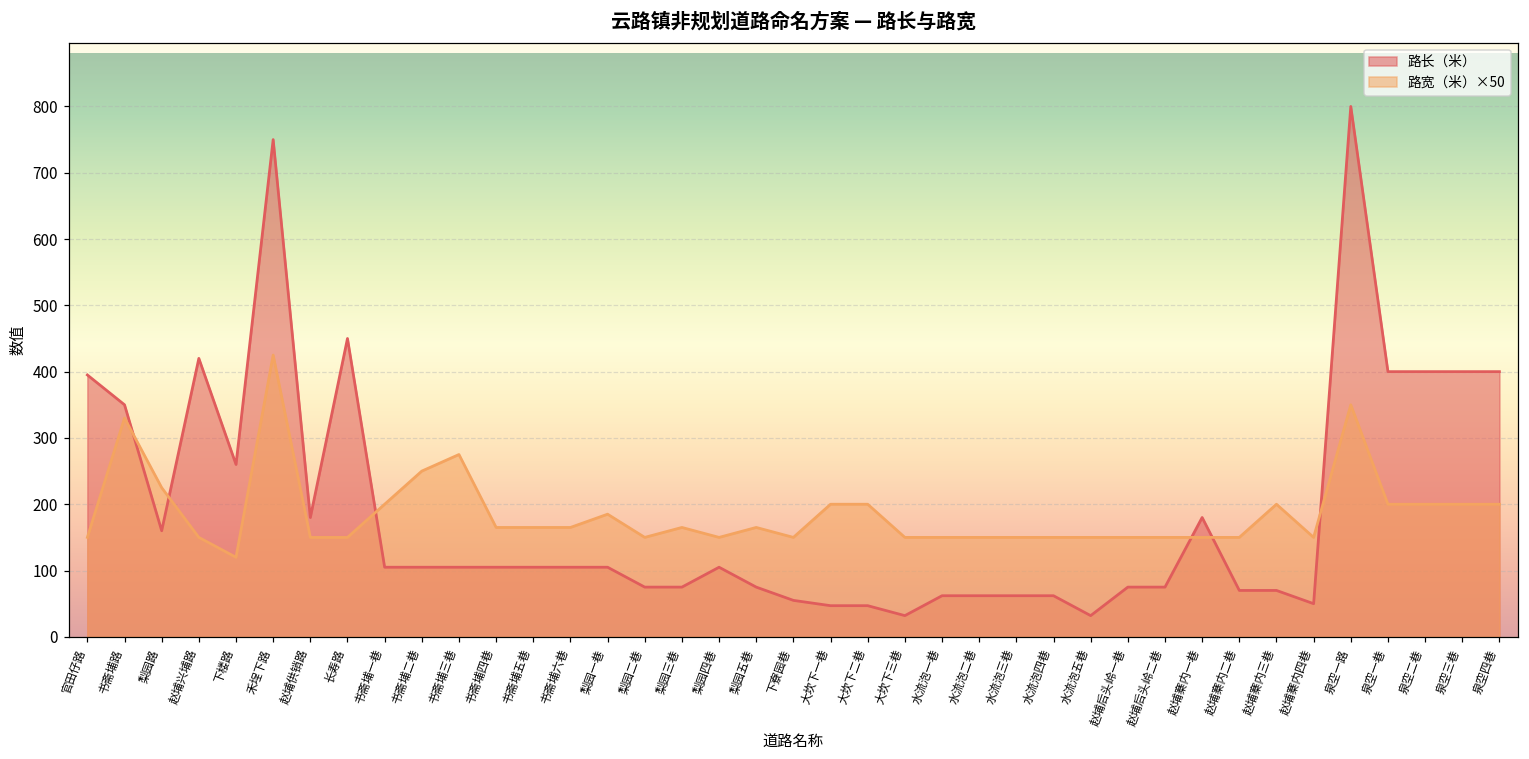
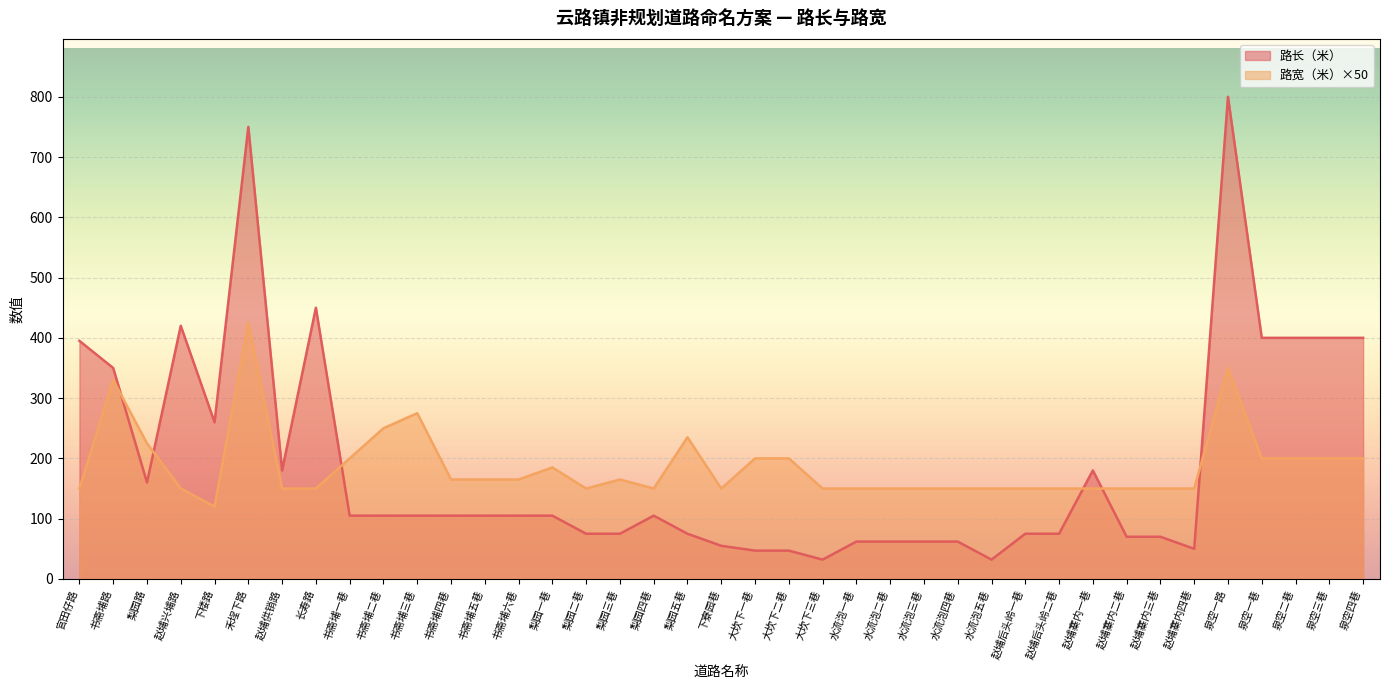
路宽（米）×50, 梨园五巷: 170 -> 240
路宽（米）×50, 赵埔寨内三巷: 200 -> 150
